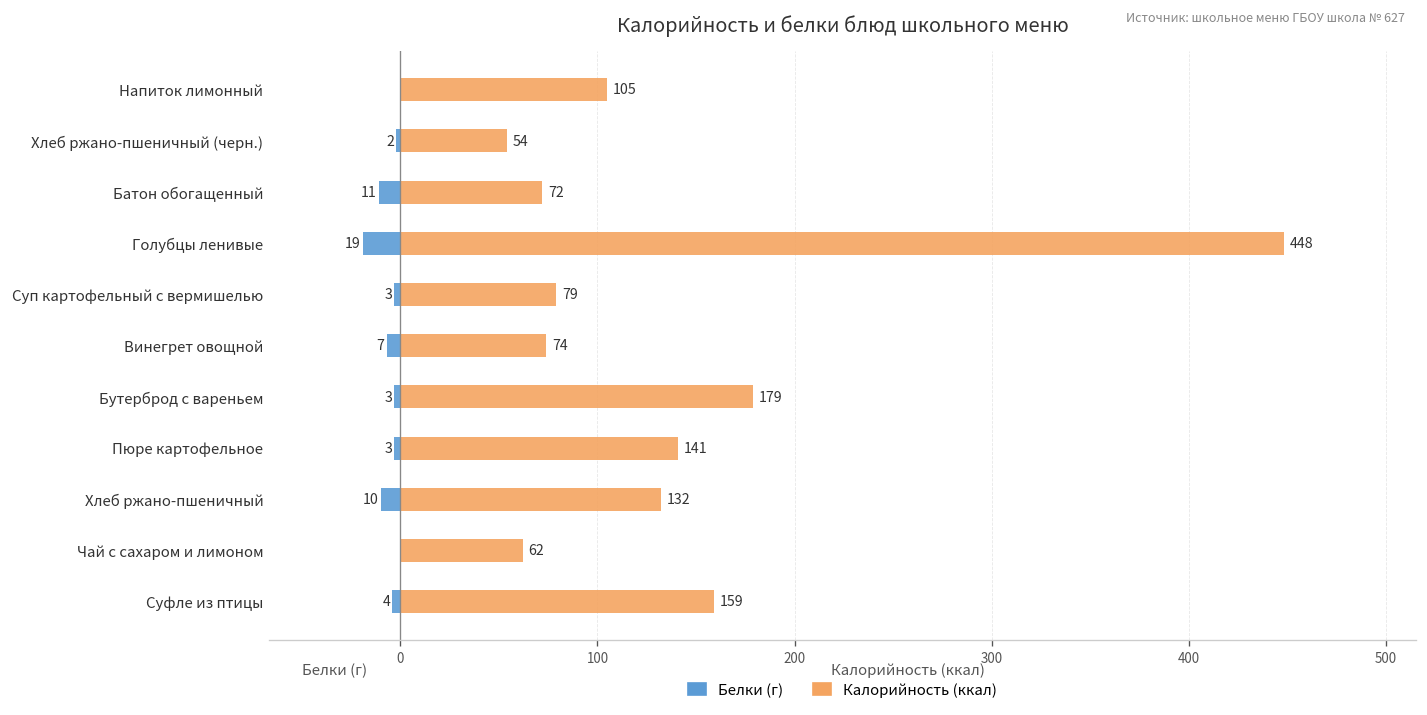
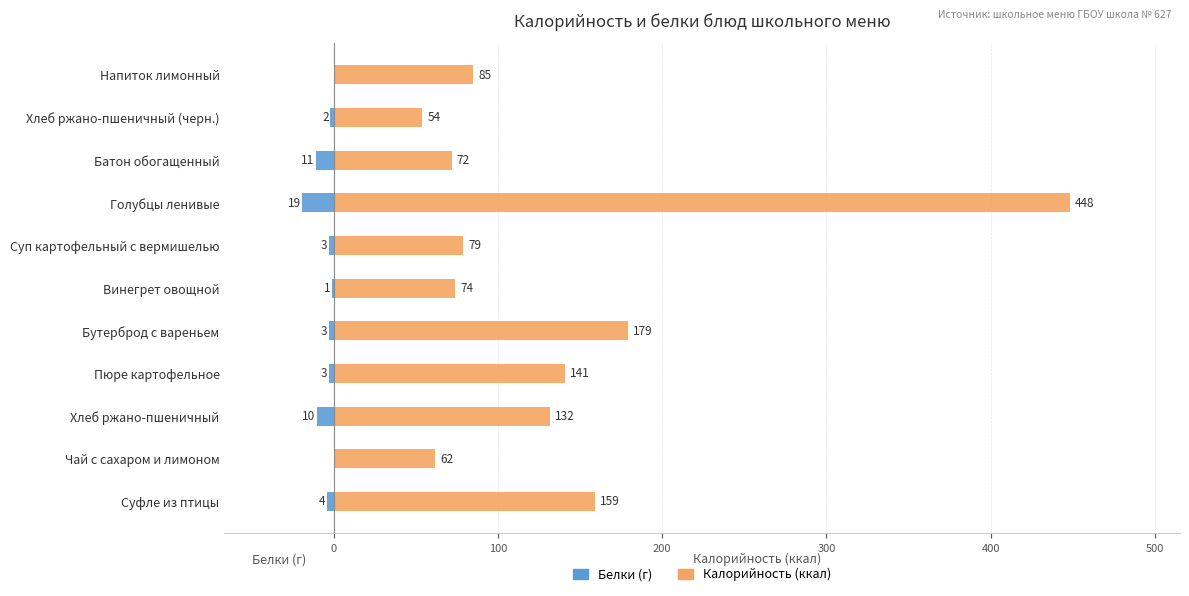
Калорийность (ккал), Напиток лимонный: 105 -> 85
Белки (г), Винегрет овощной: 7 -> 1
